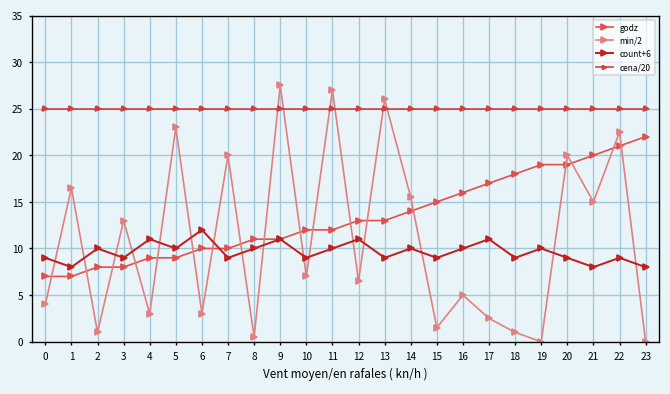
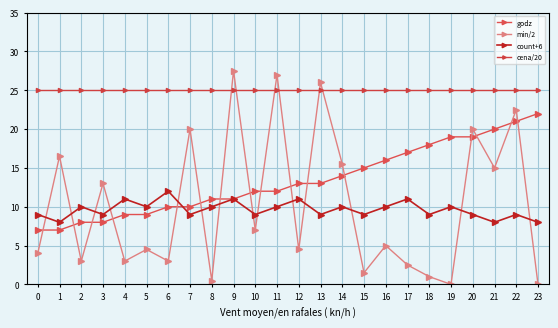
min/2, 2: 1 -> 3
min/2, 5: 23 -> 5
min/2, 12: 7 -> 5
